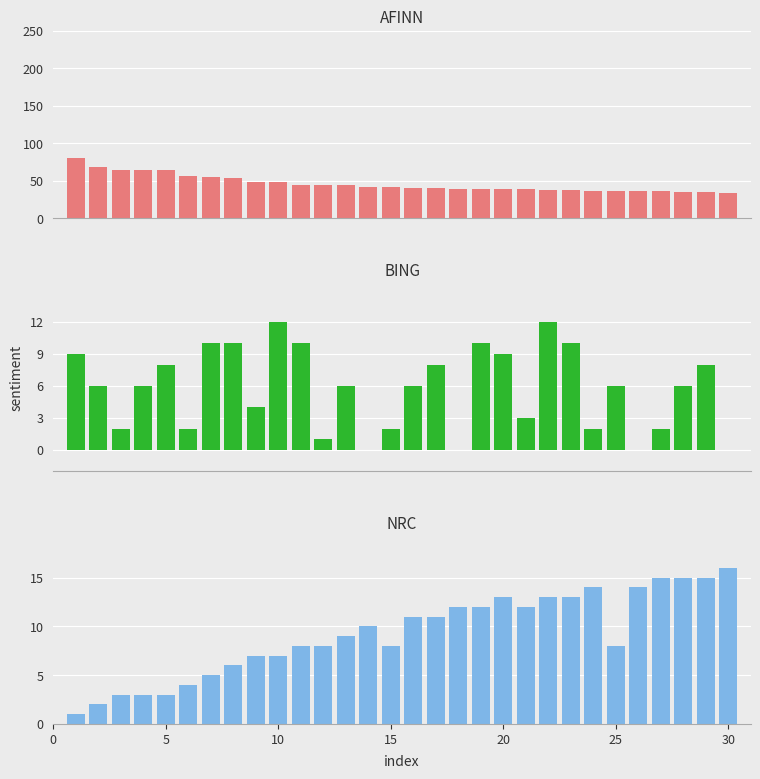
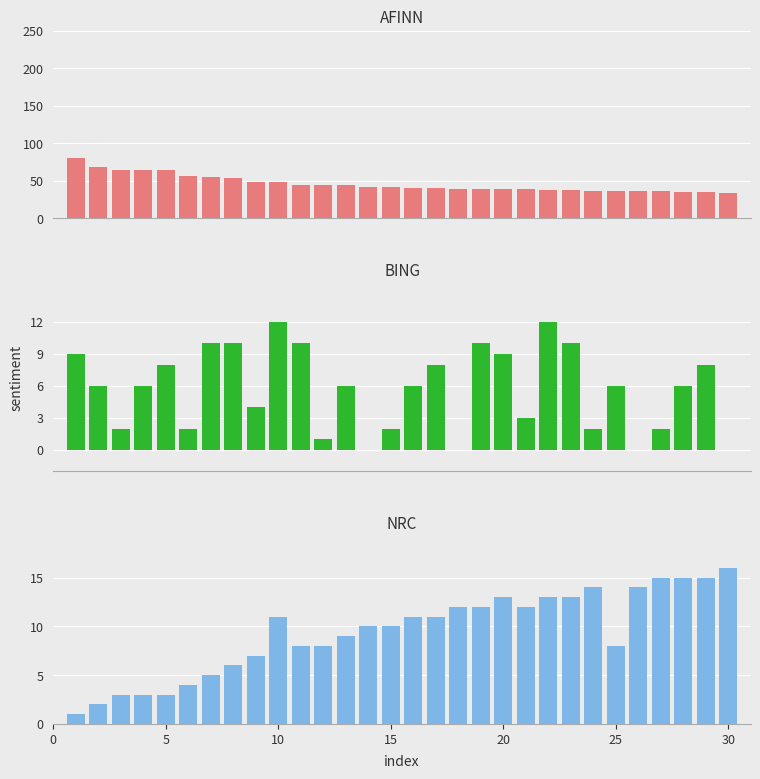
NRC, 10: 7 -> 11
NRC, 15: 8 -> 10
